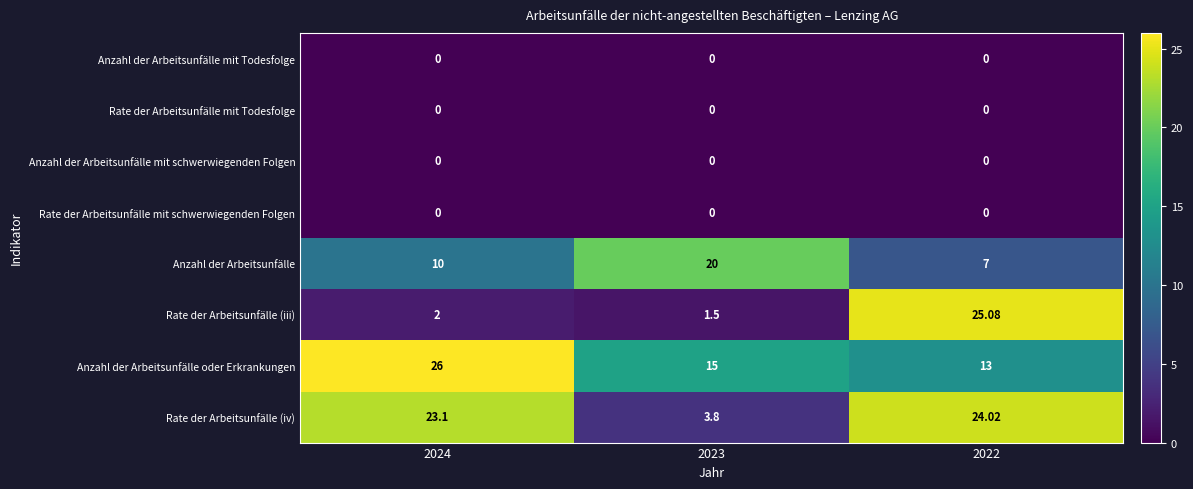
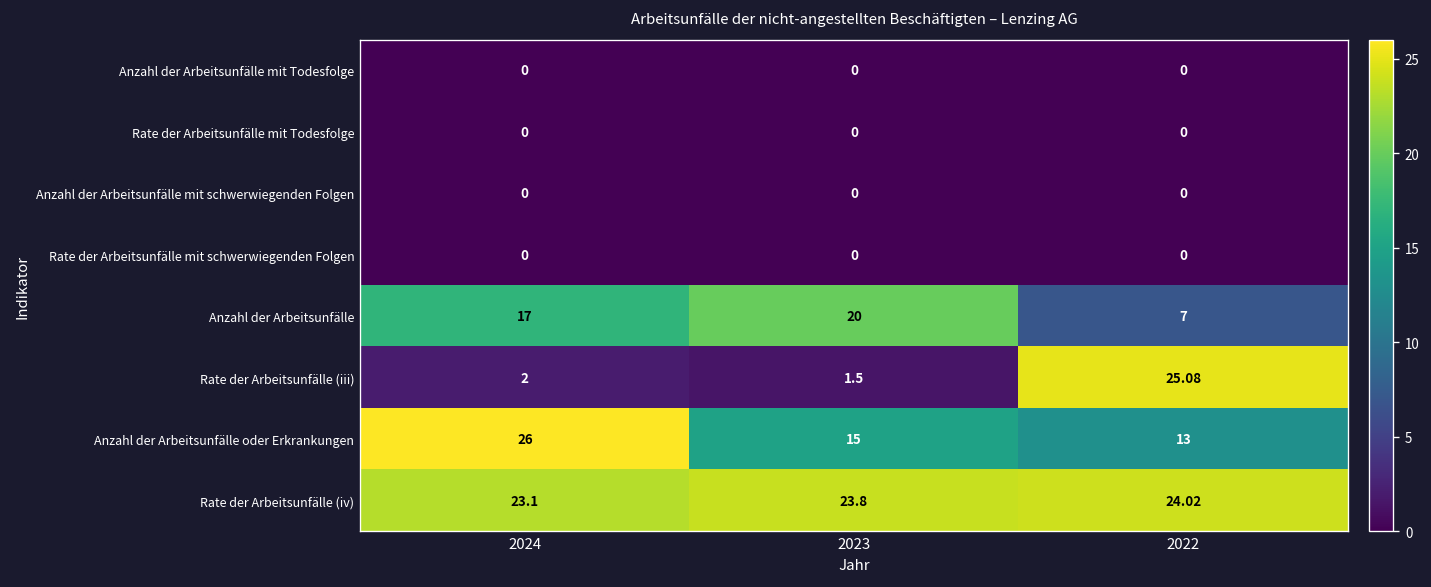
Anzahl der Arbeitsunfälle, 2024: 10 -> 17
Rate der Arbeitsunfälle (iv), 2023: 3.8 -> 23.8
